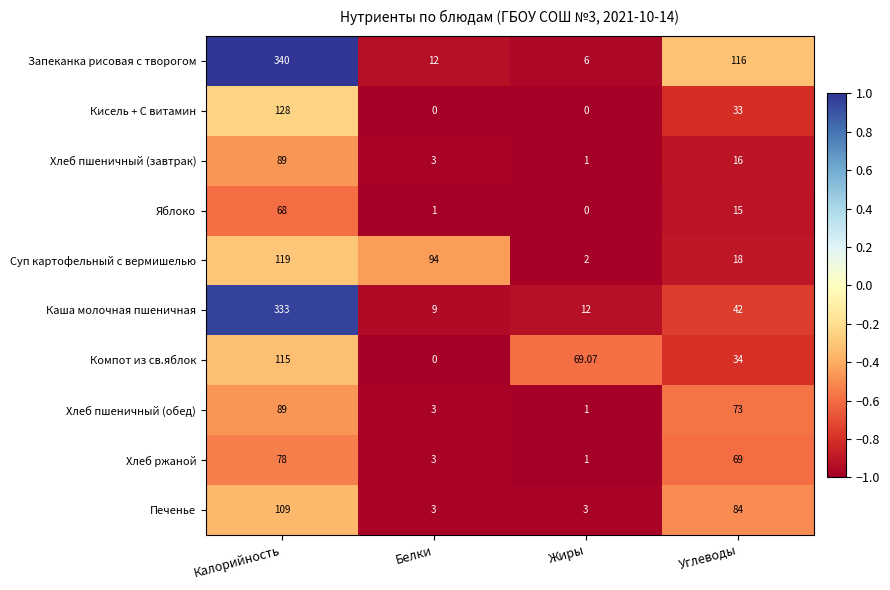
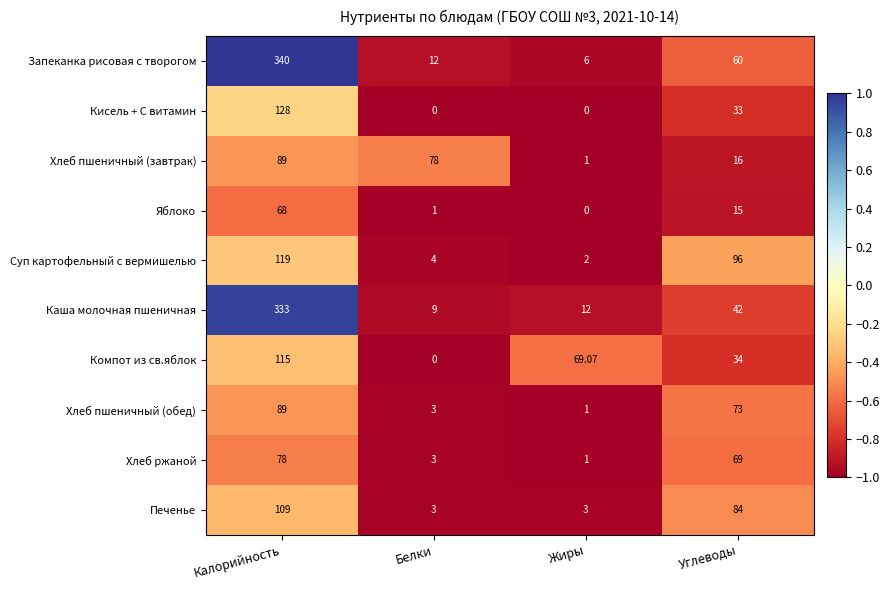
Запеканка рисовая с творогом, Углеводы: 116 -> 60
Хлеб пшеничный (завтрак), Белки: 3 -> 78
Суп картофельный с вермишелью, Белки: 94 -> 4
Суп картофельный с вермишелью, Углеводы: 18 -> 96
